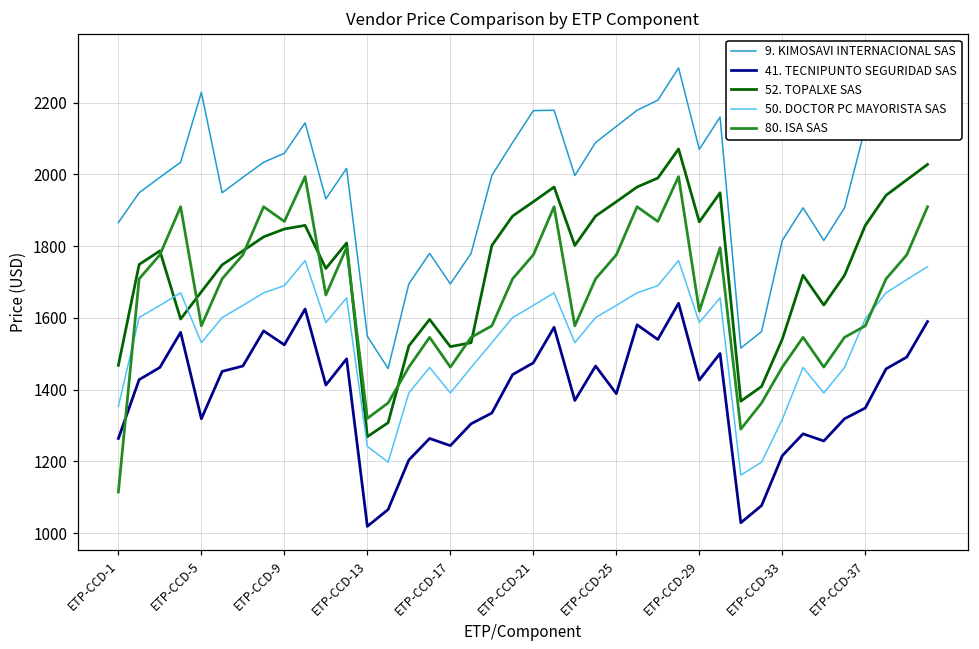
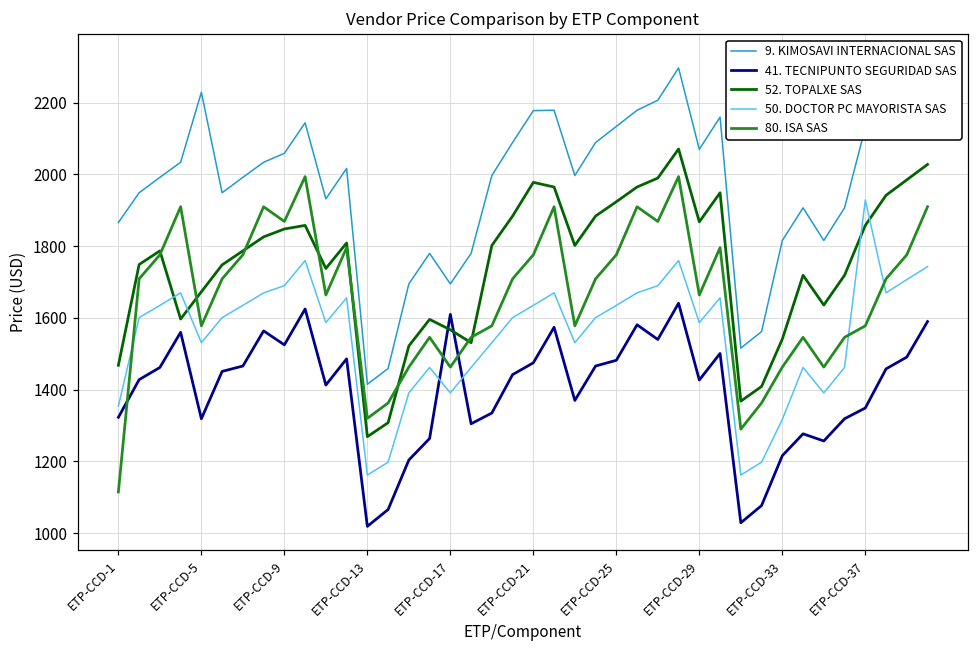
41. TECNIPUNTO SEGURIDAD SAS, ETP-CCD-1: 1260 -> 1320
9. KIMOSAVI INTERNACIONAL SAS, ETP-CCD-13: 1550 -> 1420
50. DOCTOR PC MAYORISTA SAS, ETP-CCD-13: 1240 -> 1160
41. TECNIPUNTO SEGURIDAD SAS, ETP-CCD-17: 1240 -> 1610
52. TOPALXE SAS, ETP-CCD-17: 1520 -> 1570
52. TOPALXE SAS, ETP-CCD-21: 1920 -> 1980
41. TECNIPUNTO SEGURIDAD SAS, ETP-CCD-25: 1390 -> 1480
80. ISA SAS, ETP-CCD-29: 1620 -> 1660
50. DOCTOR PC MAYORISTA SAS, ETP-CCD-37: 1600 -> 1930
